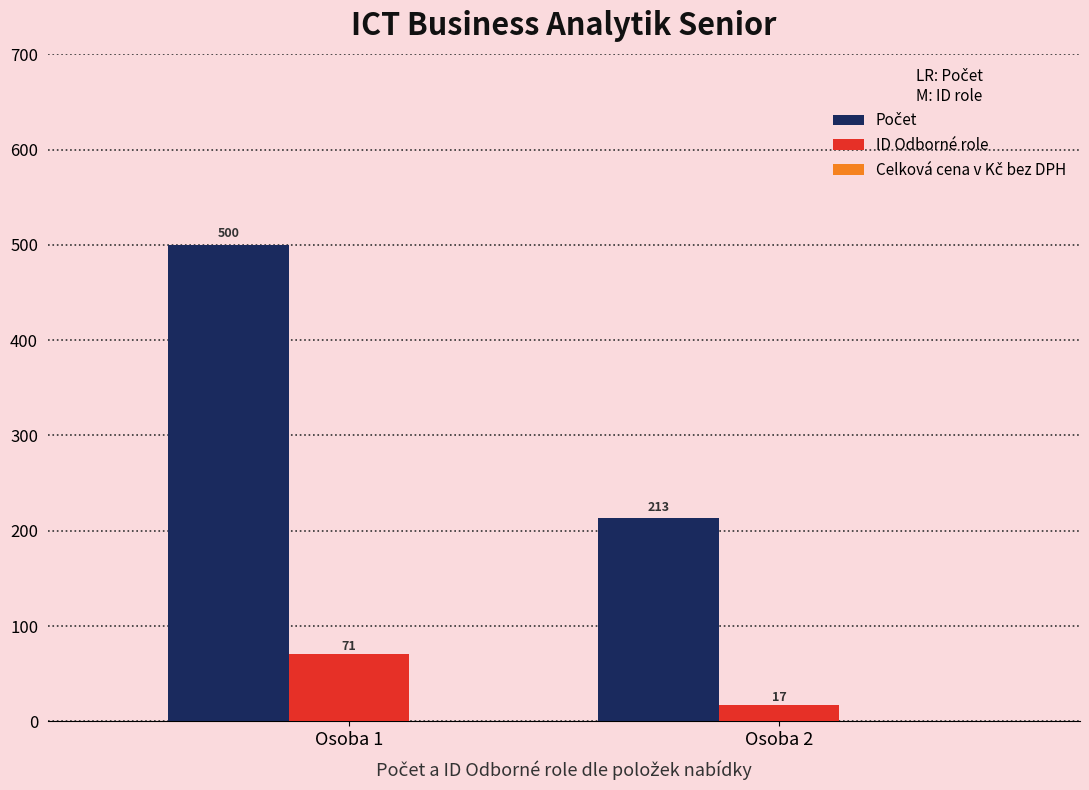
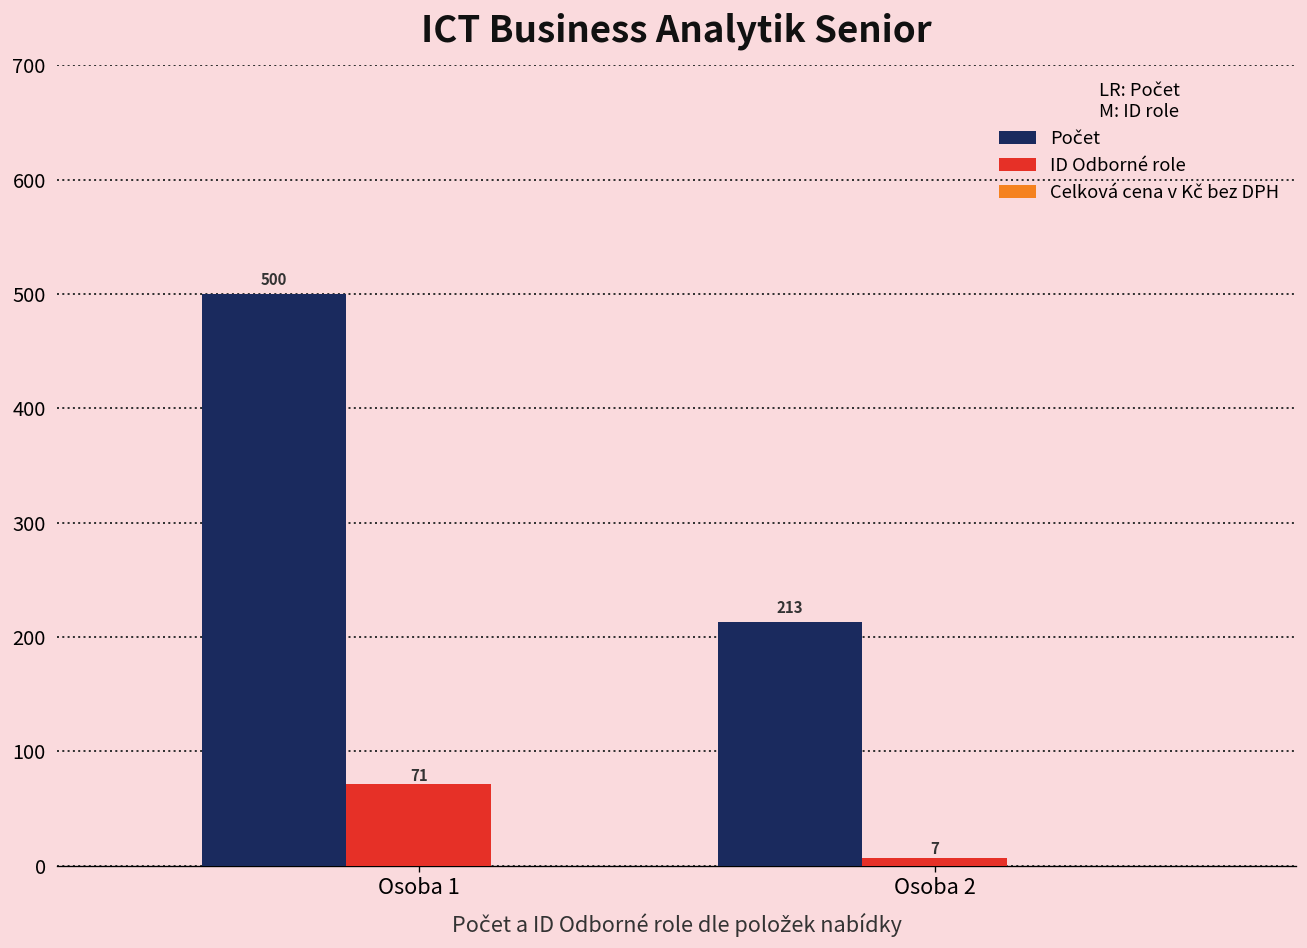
ID Odborné role, Osoba 2: 17 -> 7
